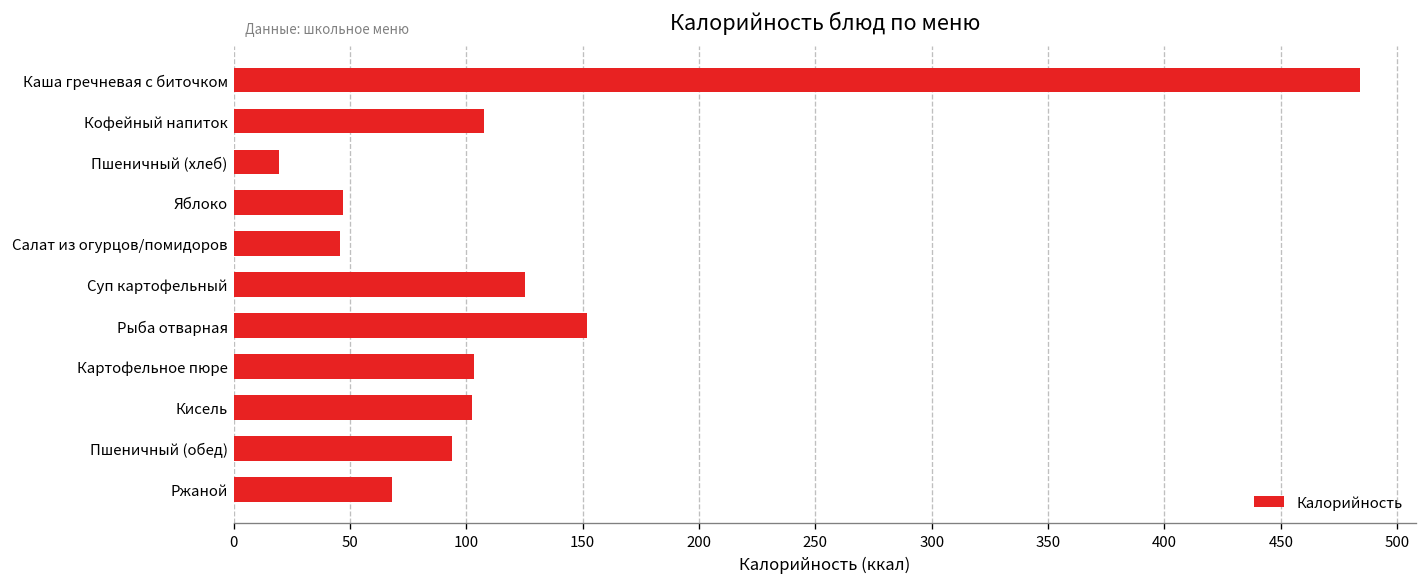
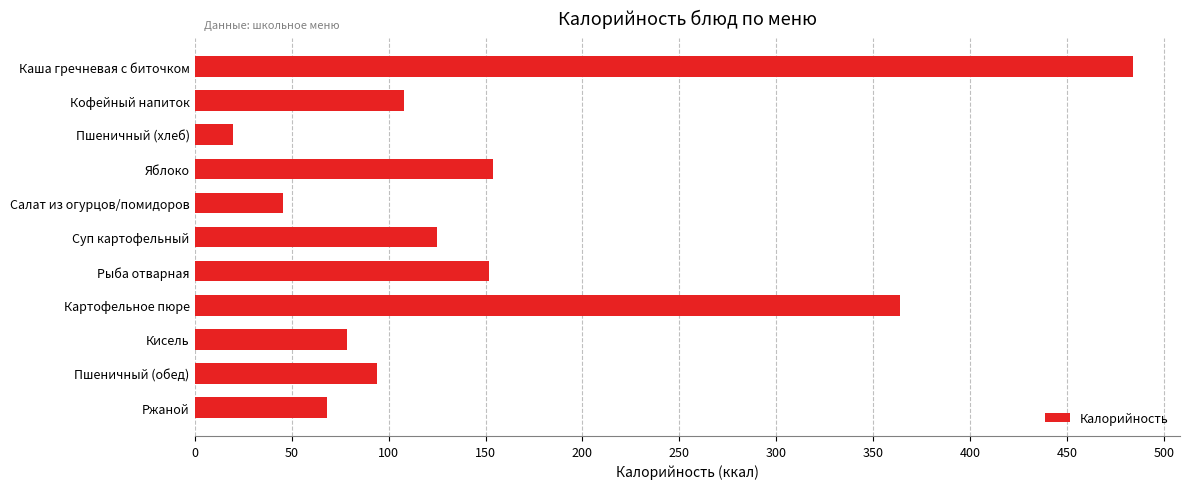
Яблоко: 47 -> 154
Картофельное пюре: 103 -> 364
Кисель: 102 -> 79
